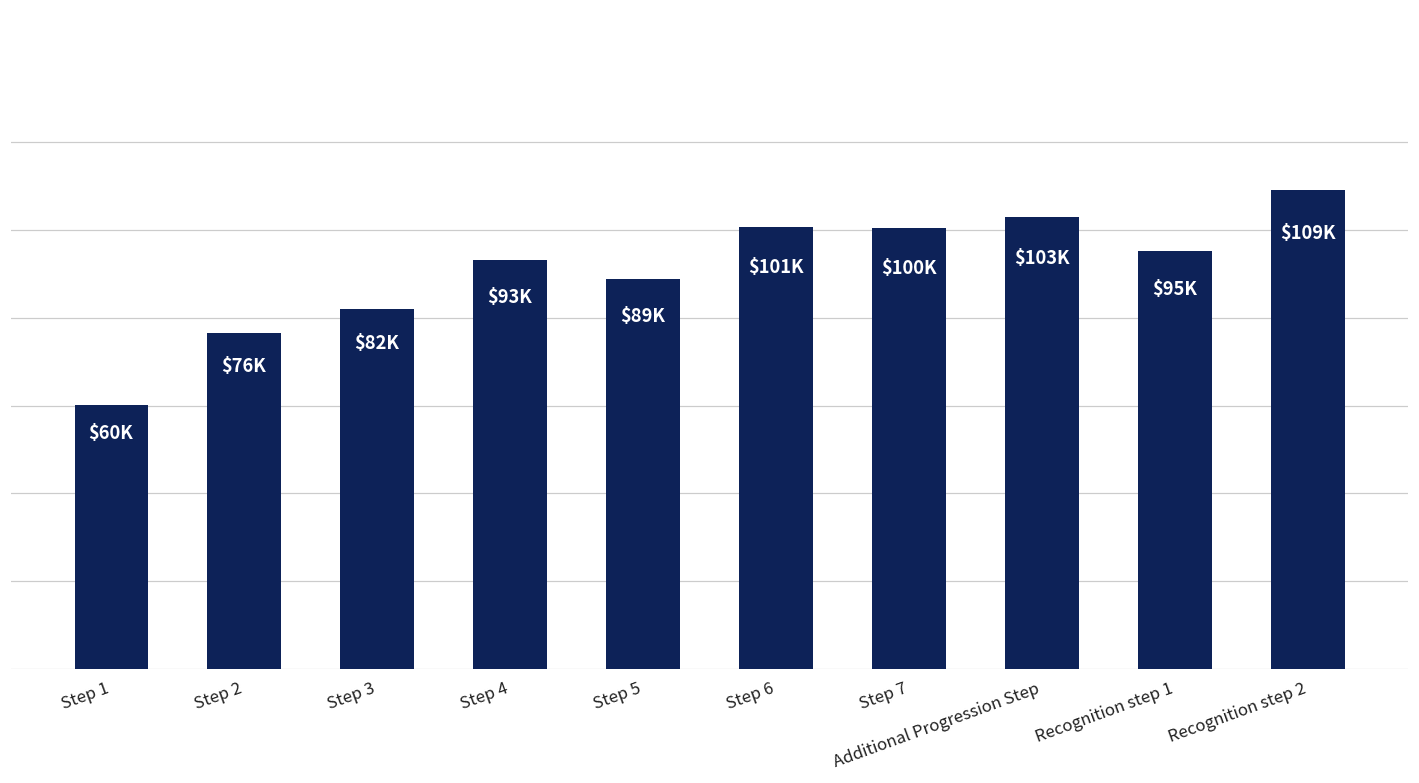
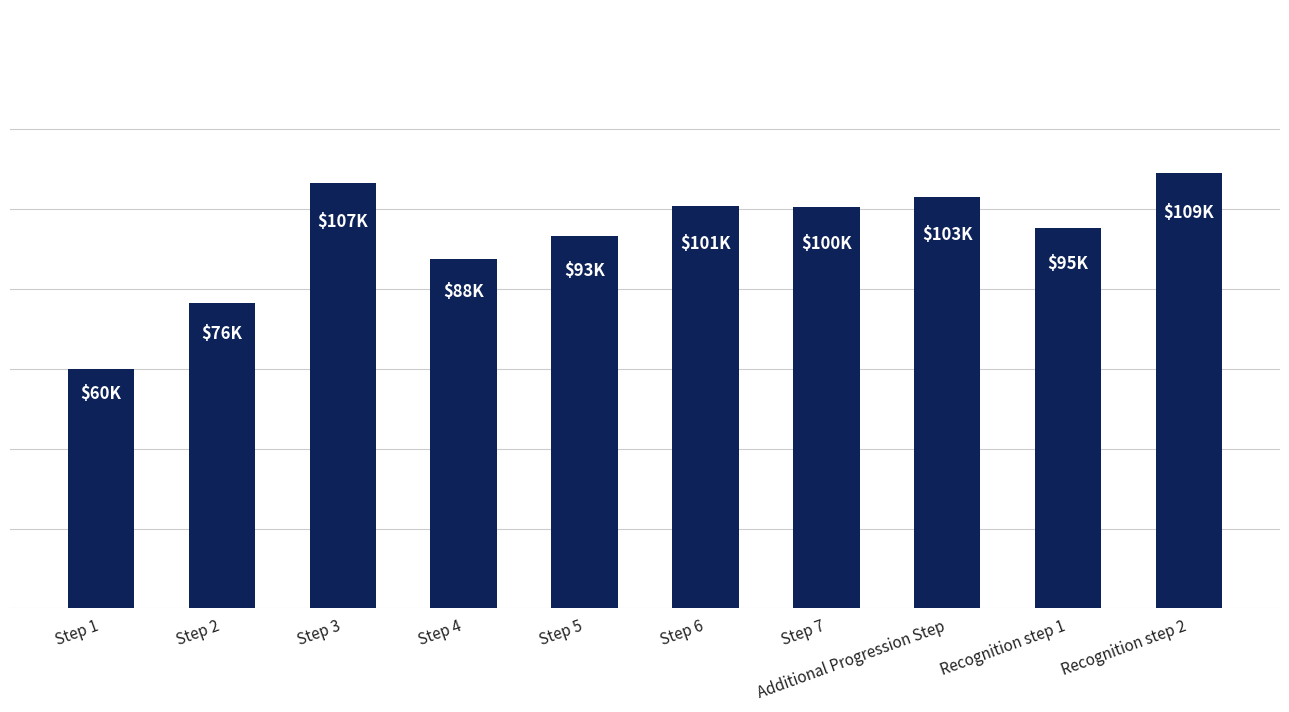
Step 3: $82K -> $107K
Step 4: $93K -> $88K
Step 5: $89K -> $93K
